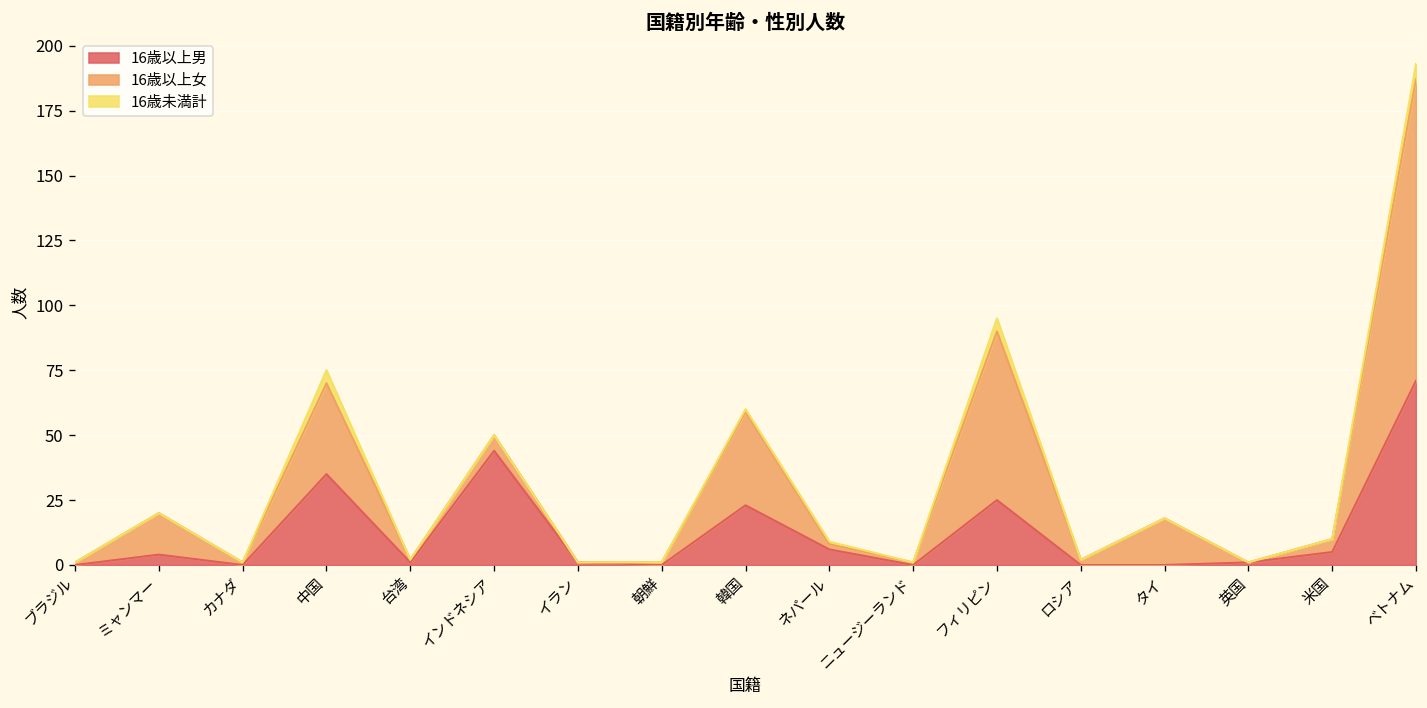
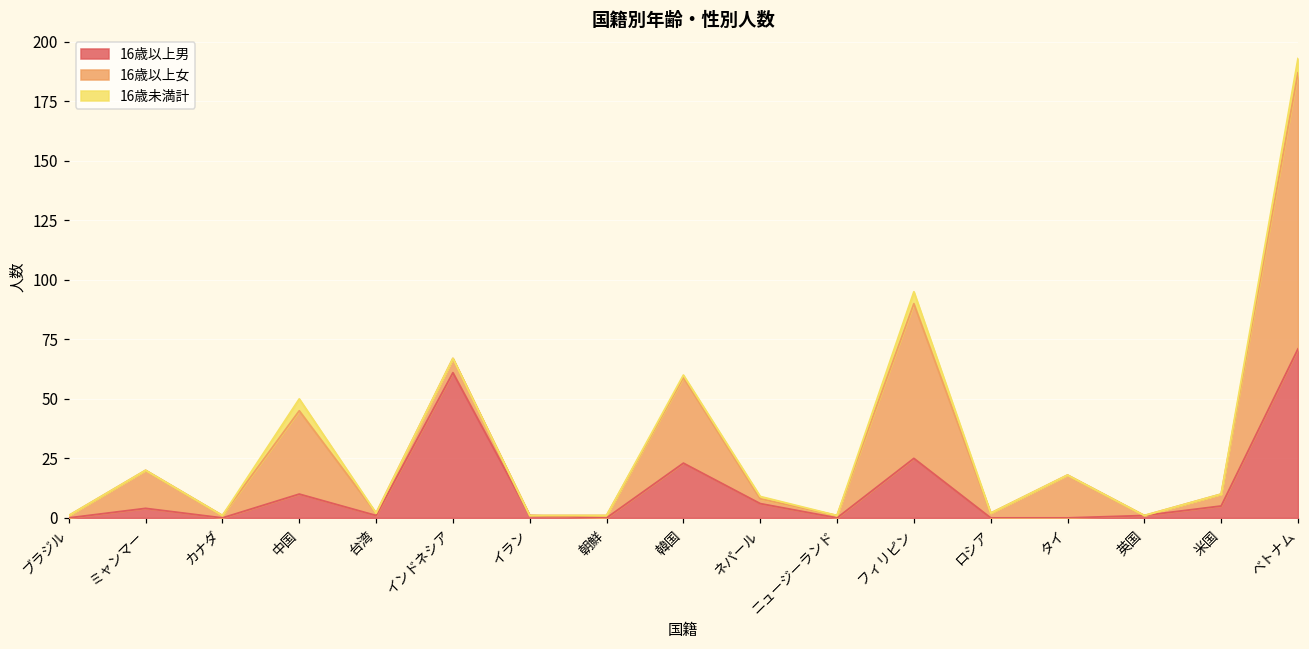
16歳以上男, 中国: 35 -> 10
16歳以上男, インドネシア: 44 -> 61
